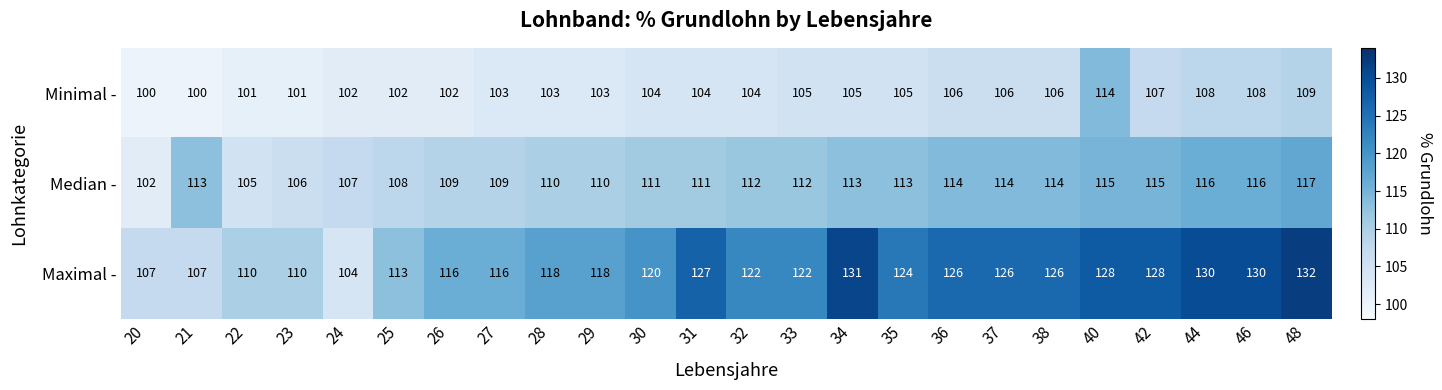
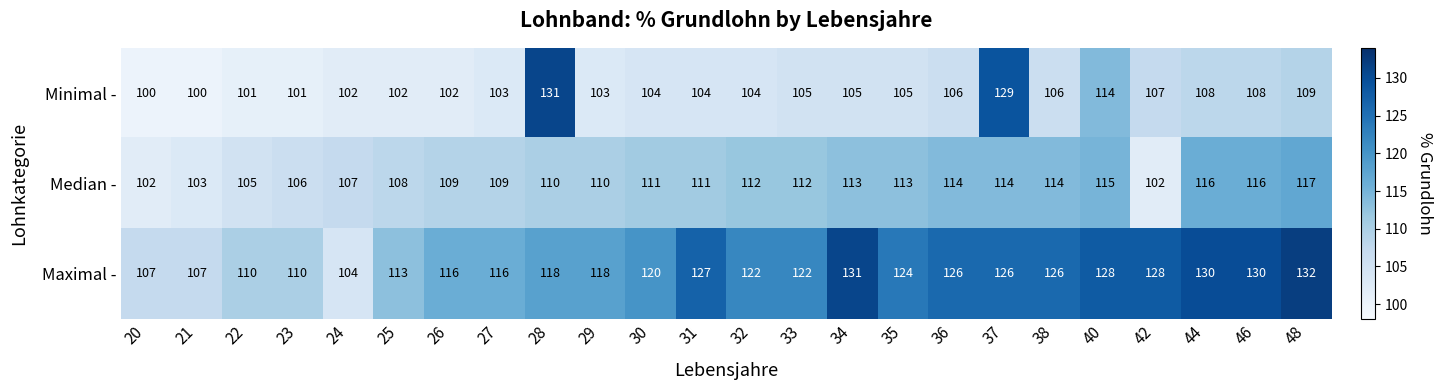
Minimal -, 28: 103 -> 131
Minimal -, 37: 106 -> 129
Median -, 21: 113 -> 103
Median -, 42: 115 -> 102
